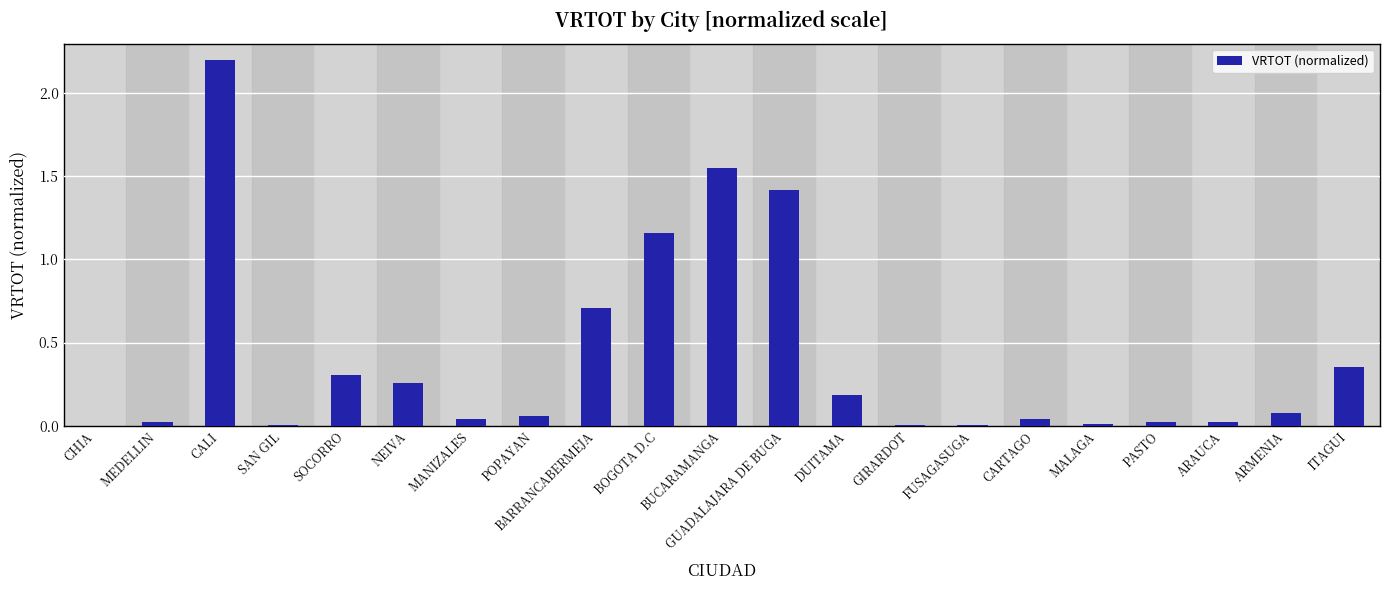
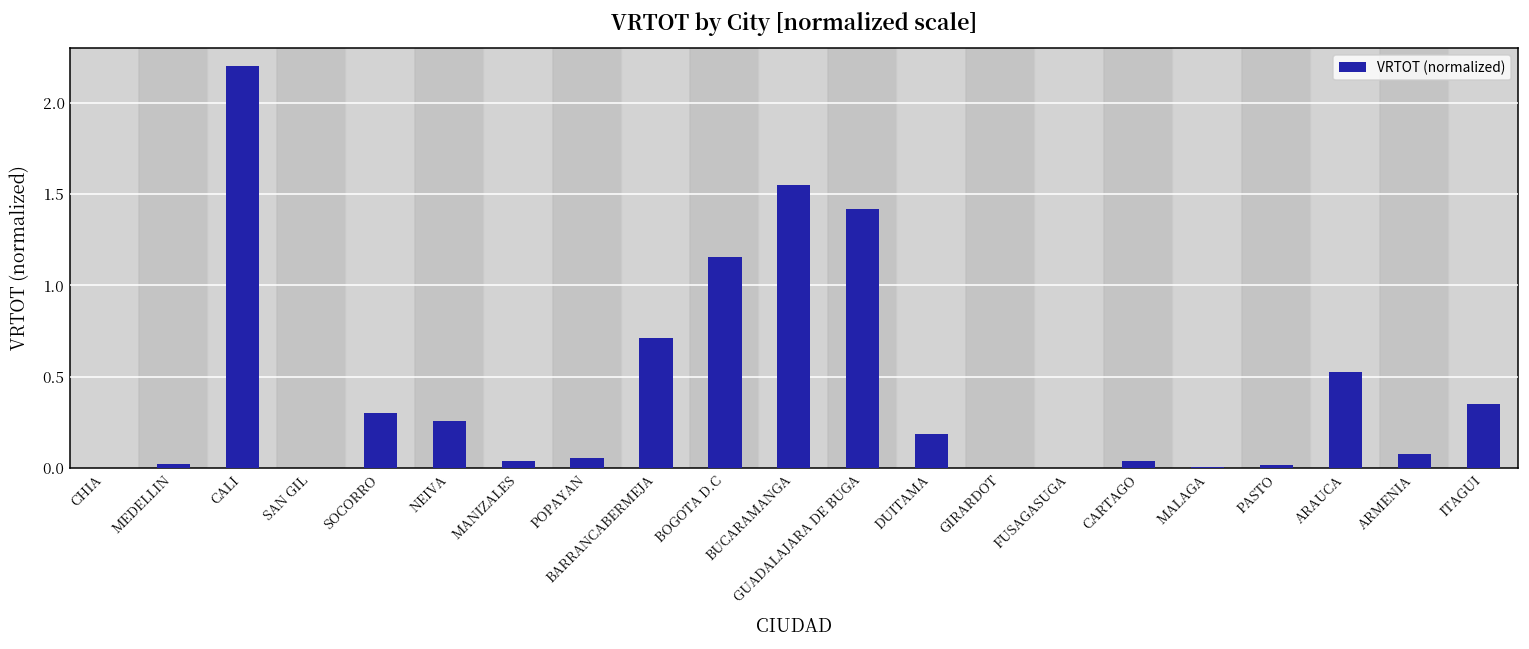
ARAUCA: 0.02 -> 0.53
